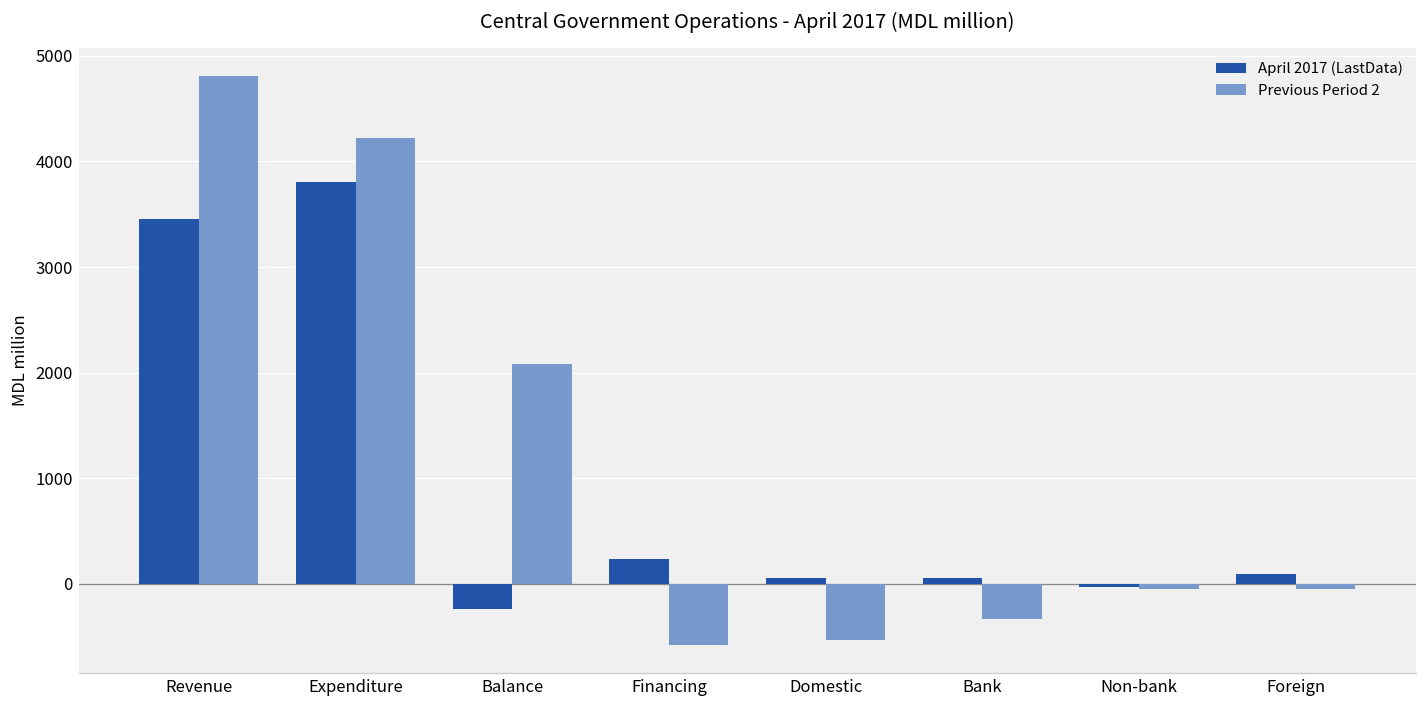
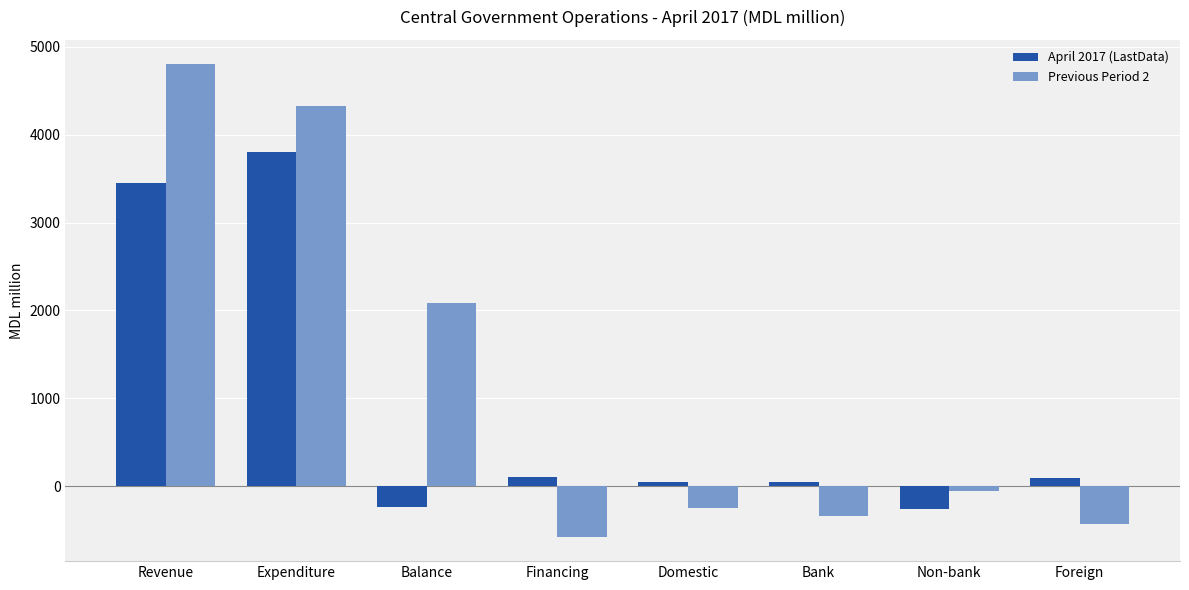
Previous Period 2, Expenditure: 4200 -> 4300
April 2017 (LastData), Financing: 200 -> 100
Previous Period 2, Domestic: -500 -> -200
April 2017 (LastData), Non-bank: 0 -> -300
Previous Period 2, Foreign: 0 -> -400
